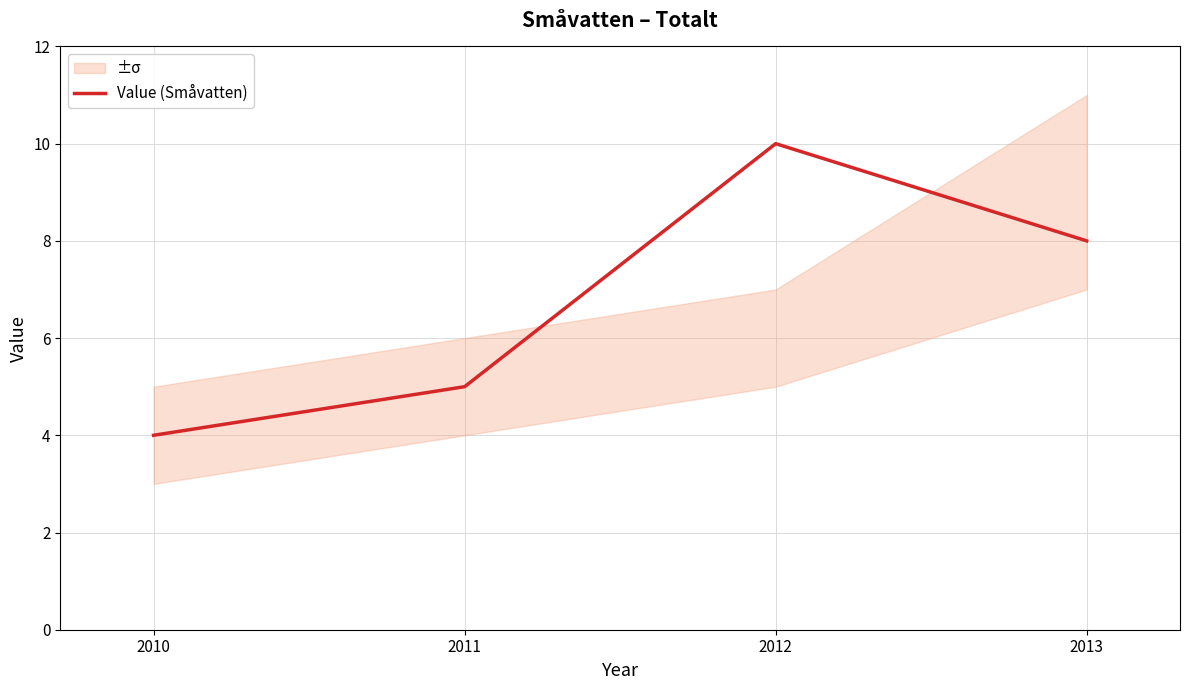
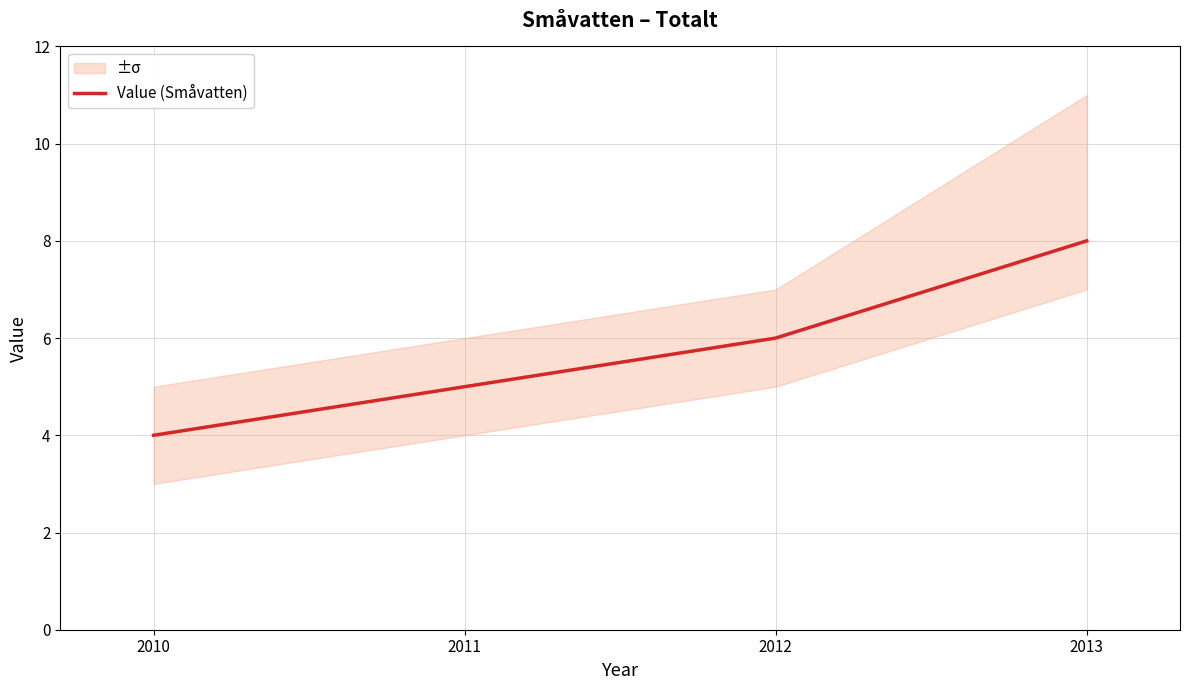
Value (Småvatten), 2012: 10 -> 6
